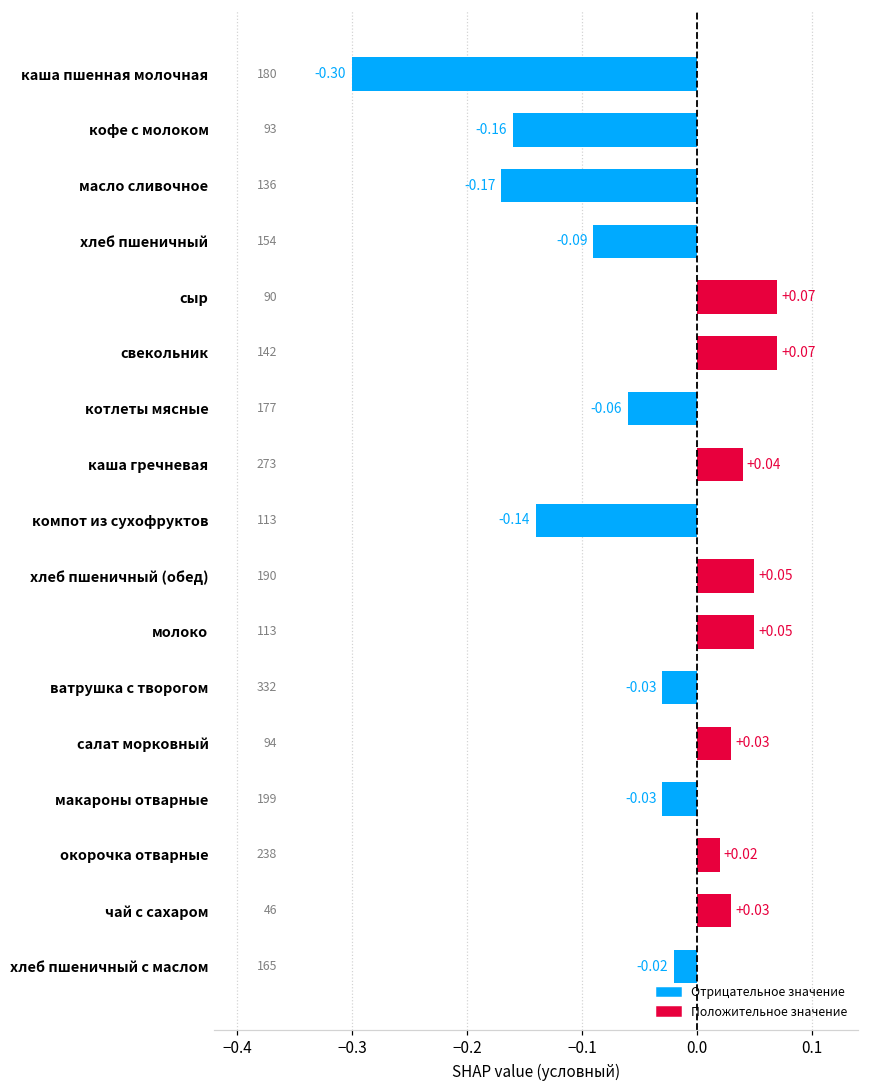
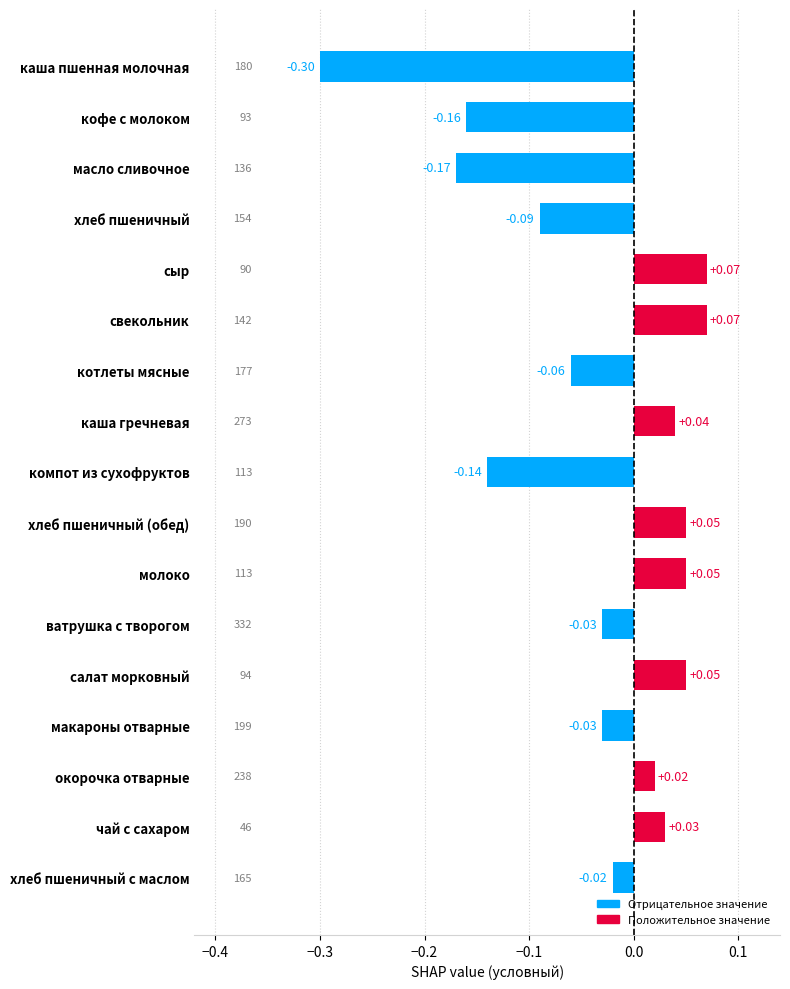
салат морковный: +0.03 -> +0.05
